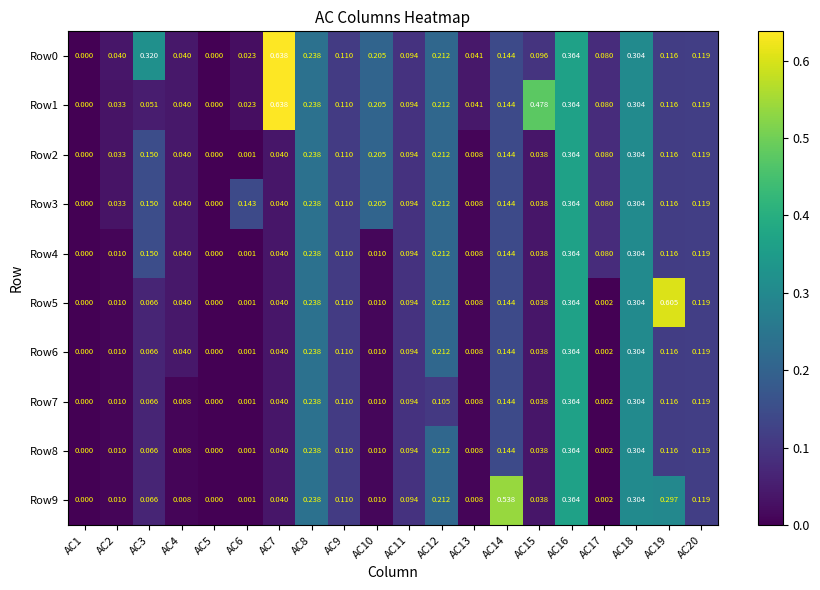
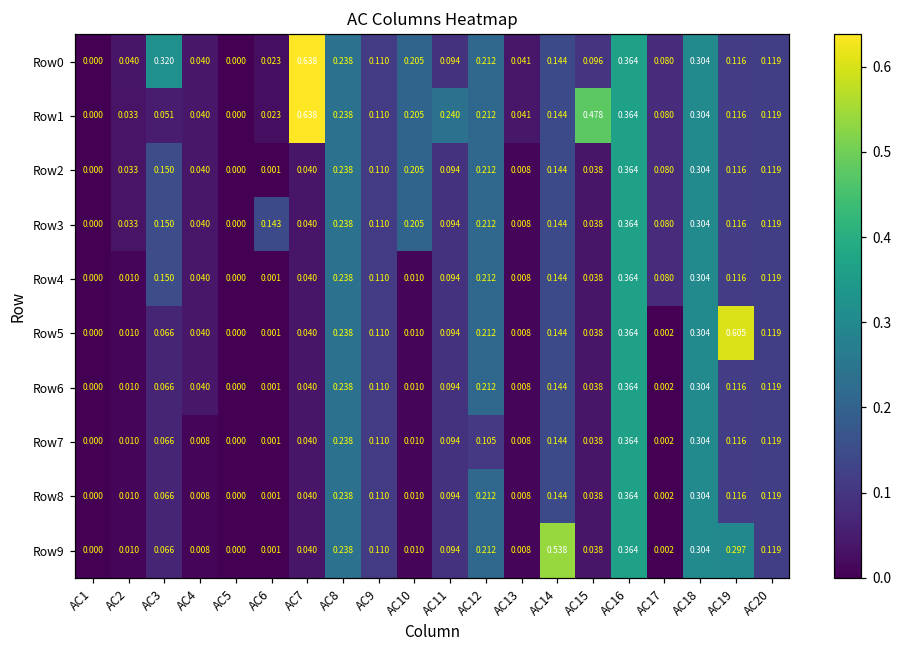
Row1, AC11: 0.094 -> 0.240
